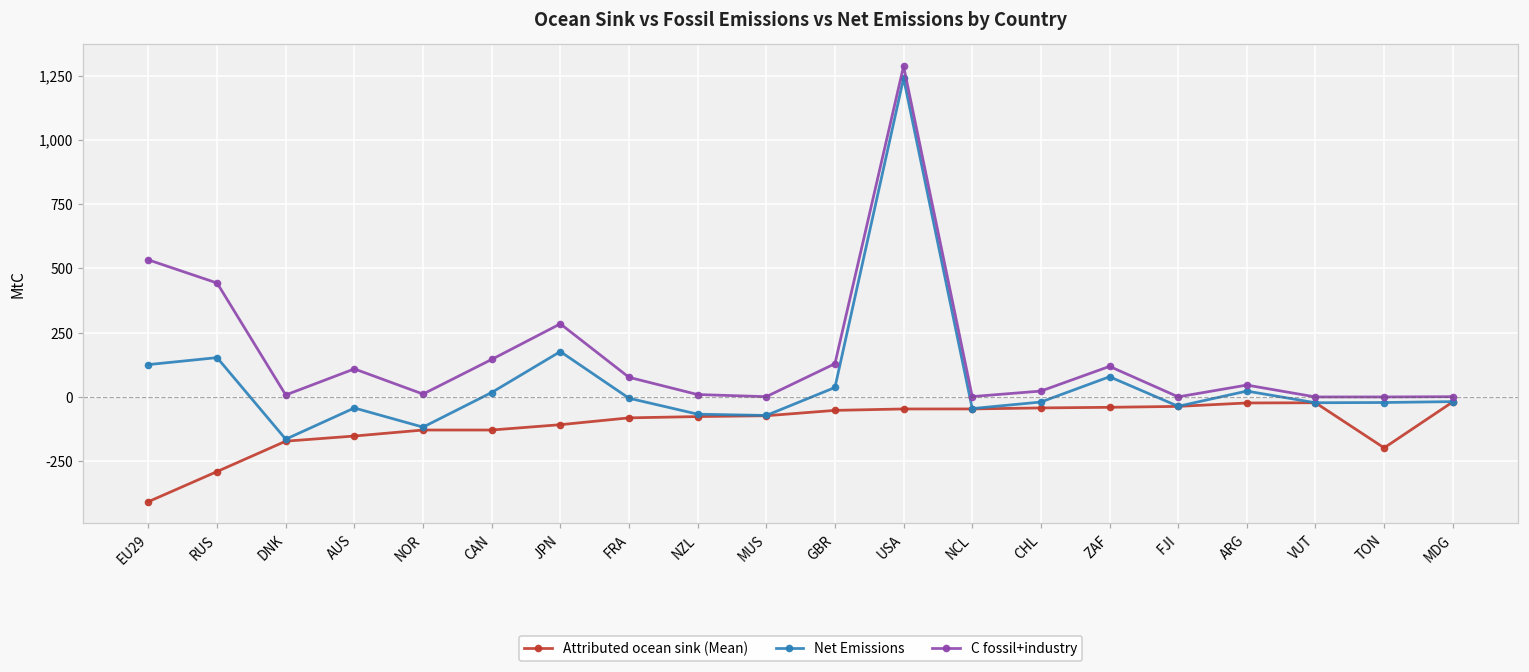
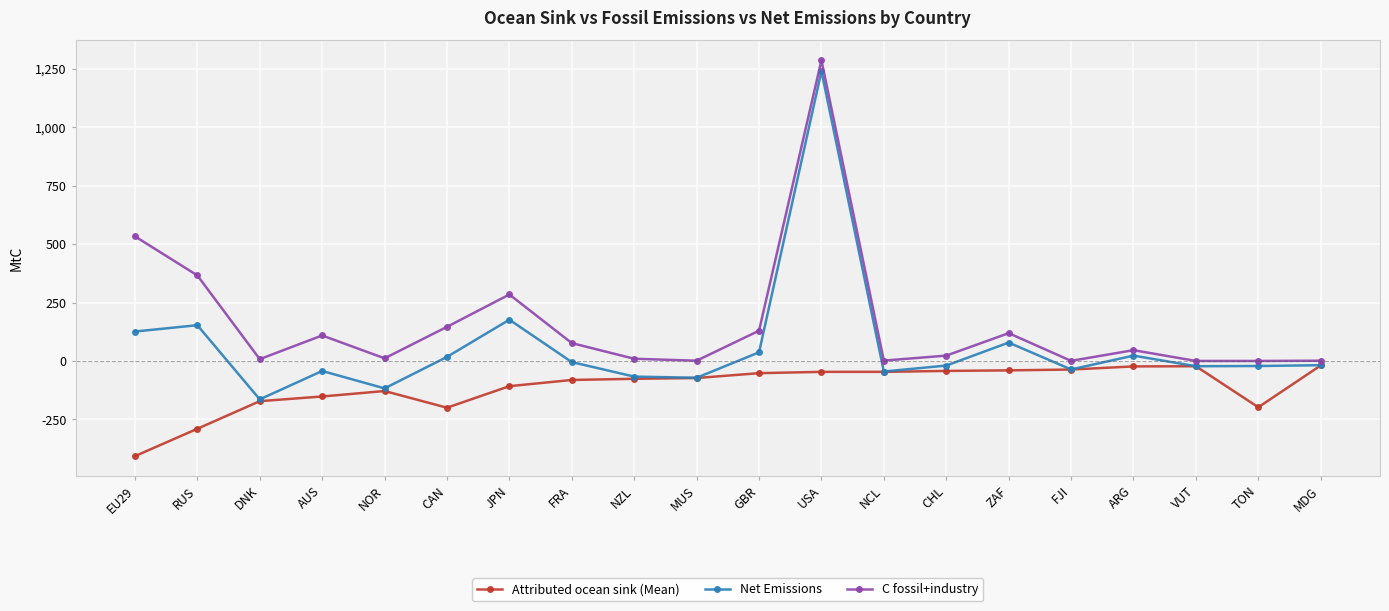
C fossil+industry, RUS: 440 -> 370
Attributed ocean sink (Mean), CAN: -130 -> -200
